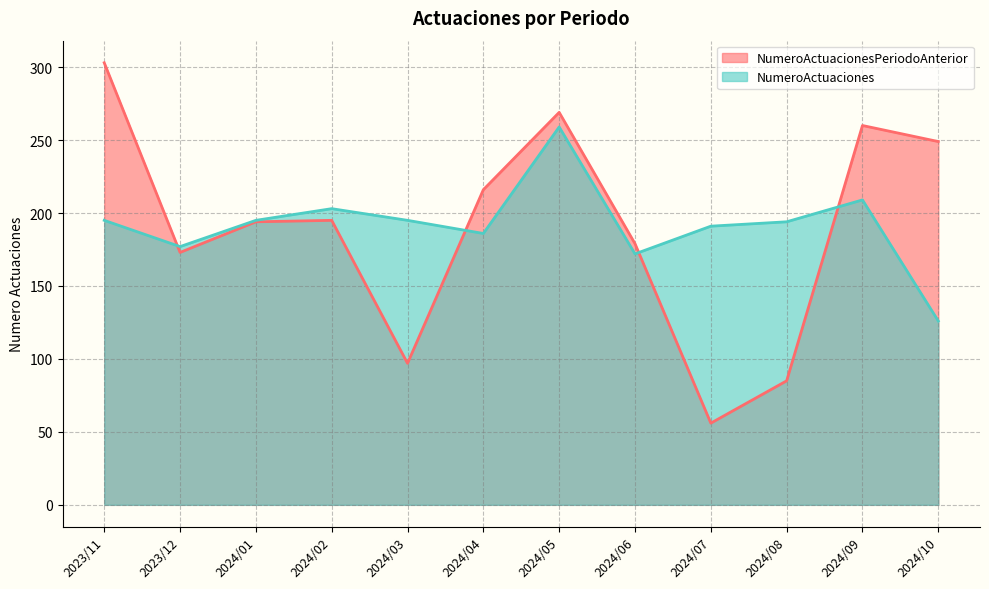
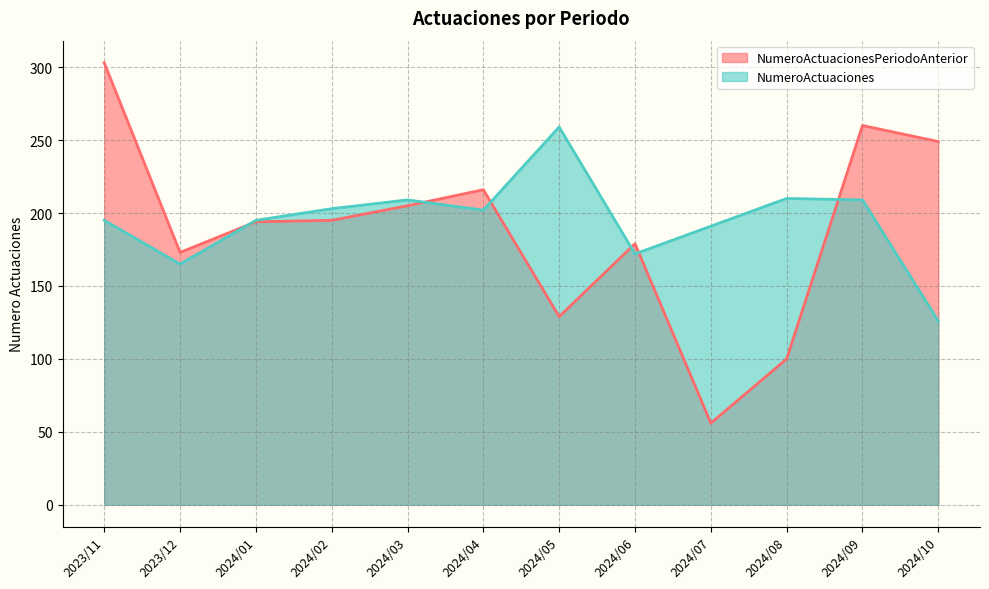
NumeroActuaciones, 2023/12: 177 -> 165
NumeroActuacionesPeriodoAnterior, 2024/03: 97 -> 205
NumeroActuaciones, 2024/03: 195 -> 209
NumeroActuaciones, 2024/04: 186 -> 202
NumeroActuacionesPeriodoAnterior, 2024/05: 269 -> 129
NumeroActuacionesPeriodoAnterior, 2024/08: 85 -> 100
NumeroActuaciones, 2024/08: 194 -> 210
